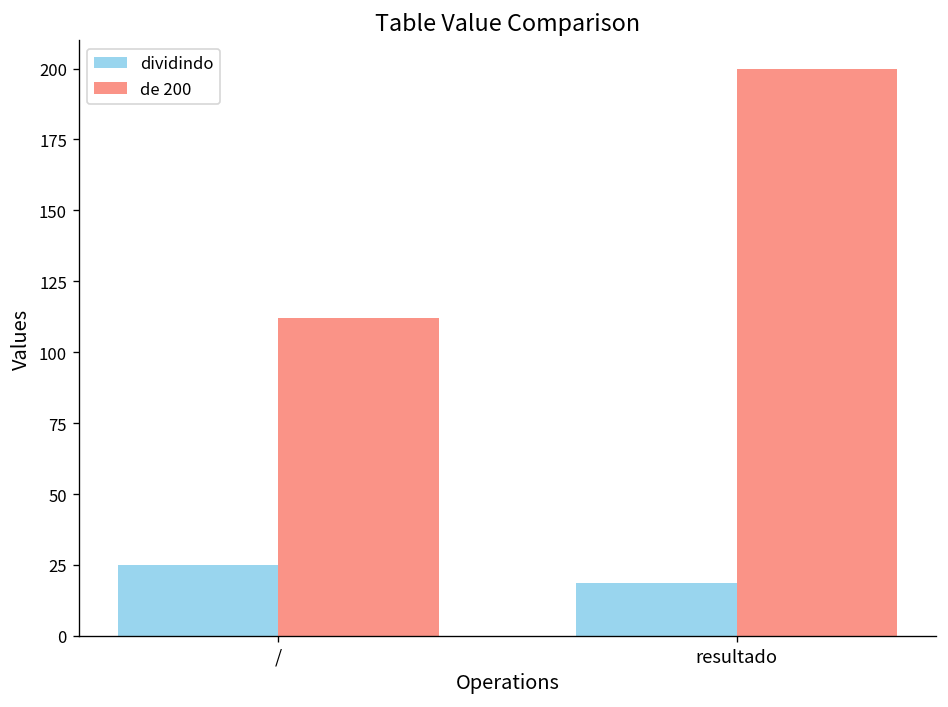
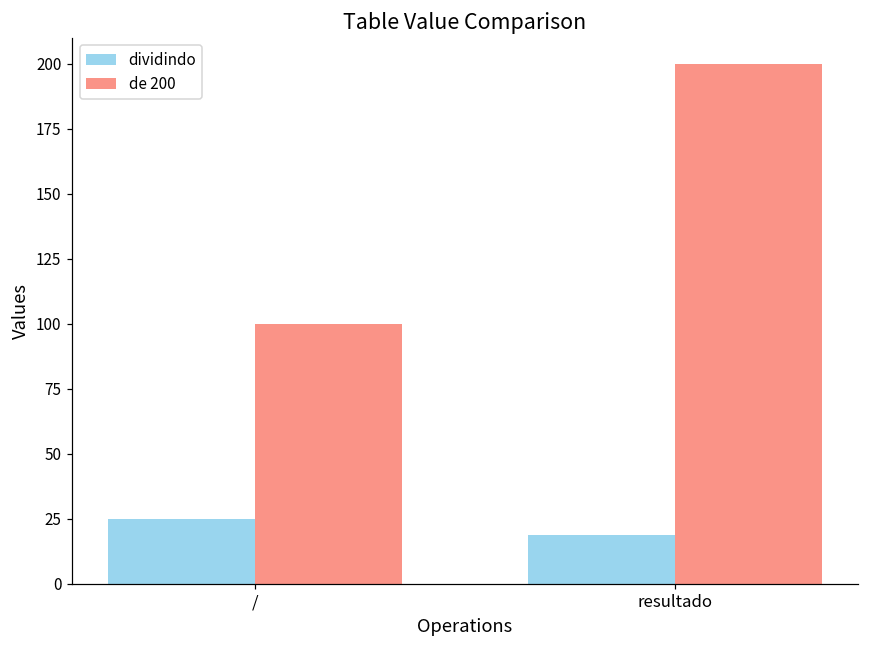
de 200, /: 112 -> 100
